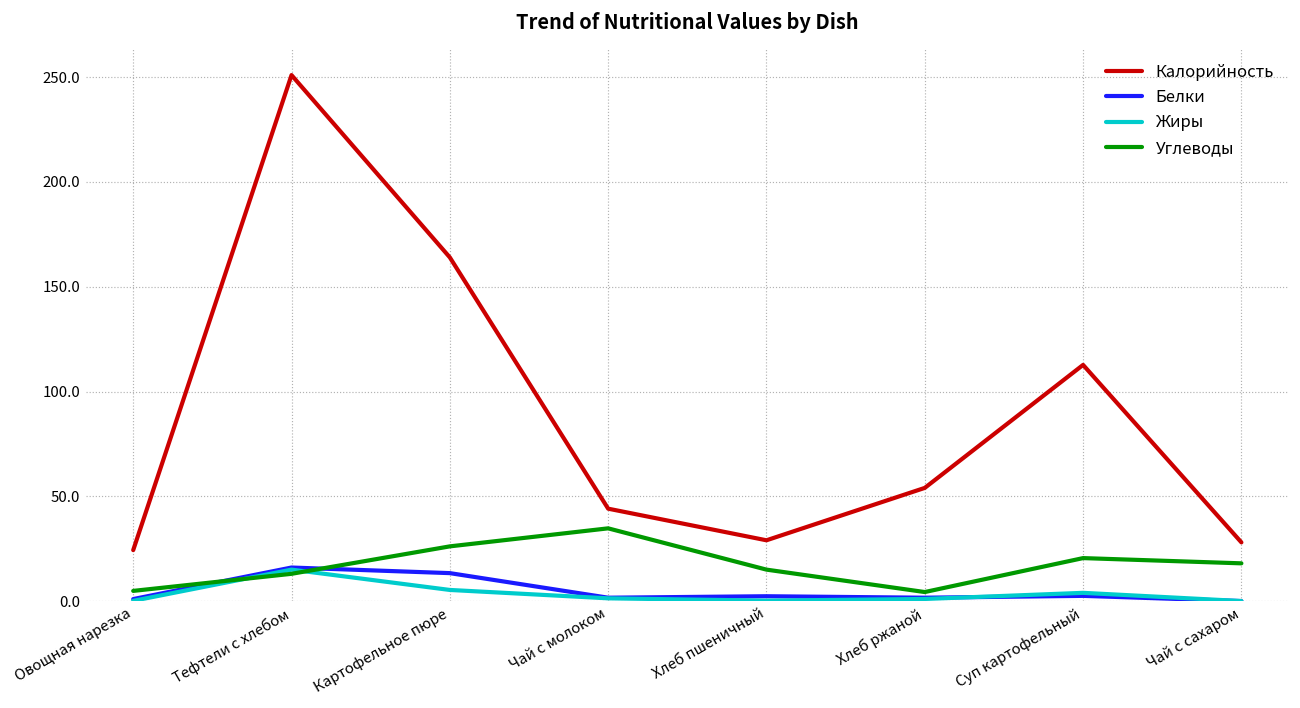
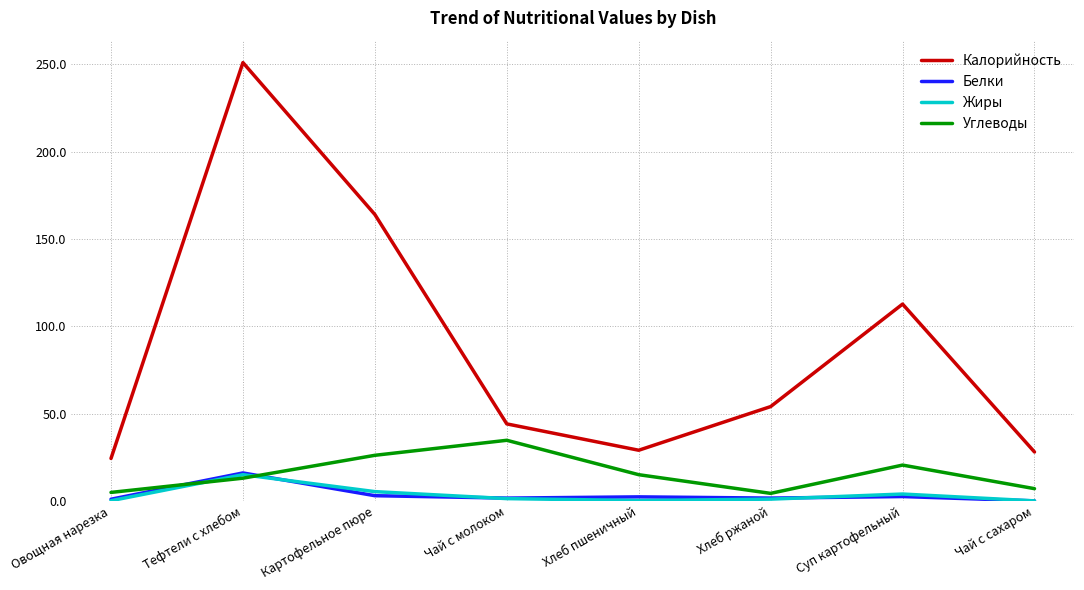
Белки, Картофельное пюре: 13 -> 3
Углеводы, Чай с сахаром: 18 -> 7
